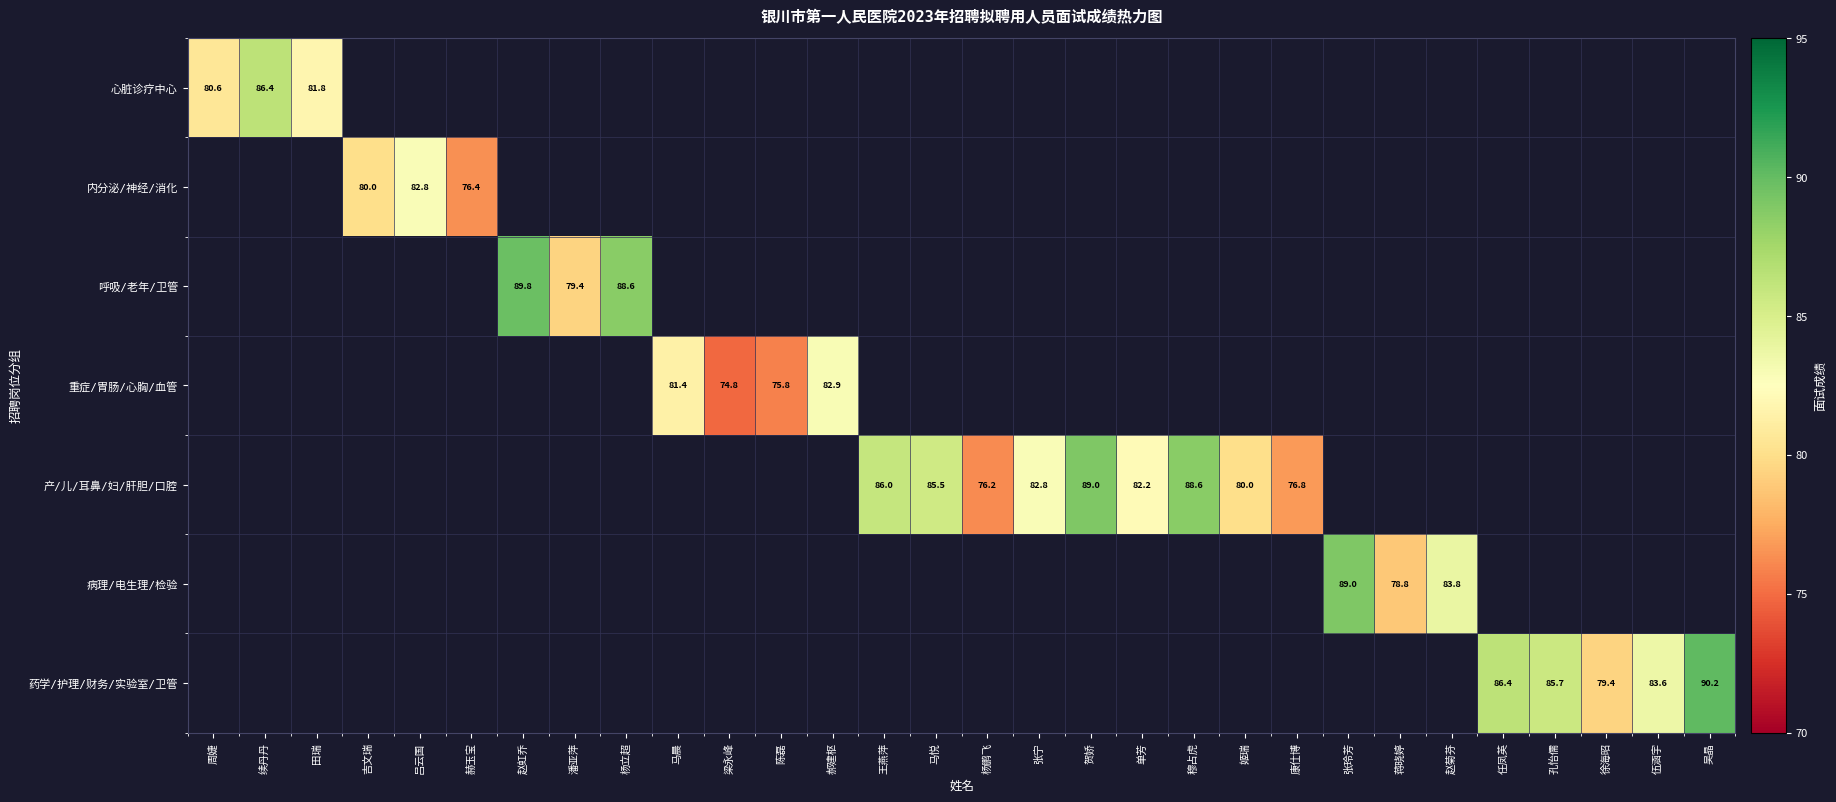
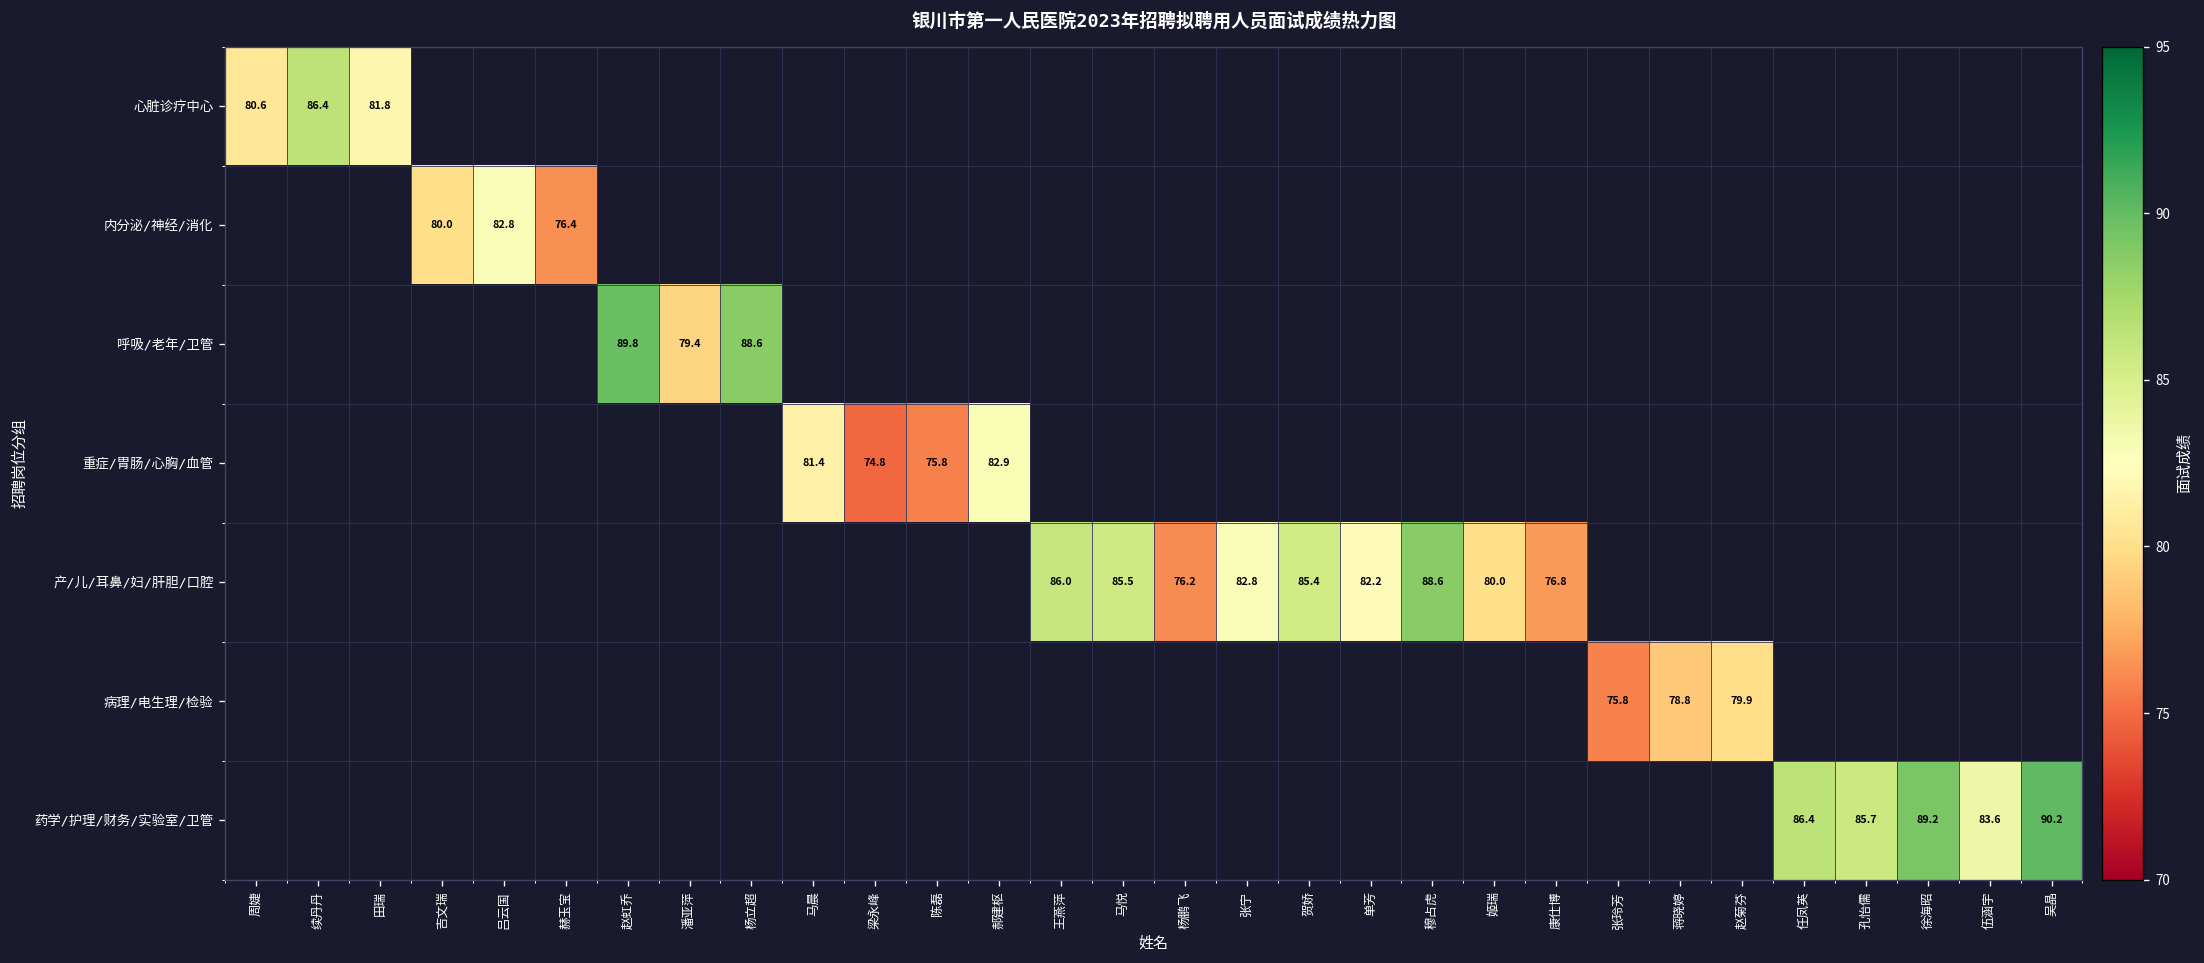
产/儿/耳鼻/妇/肝胆/口腔, 贺娇: 89.0 -> 85.4
病理/电生理/检验, 张玲芳: 89.0 -> 75.8
病理/电生理/检验, 赵菊芬: 83.8 -> 79.9
药学/护理/财务/实验室/卫管, 徐海昭: 79.4 -> 89.2
